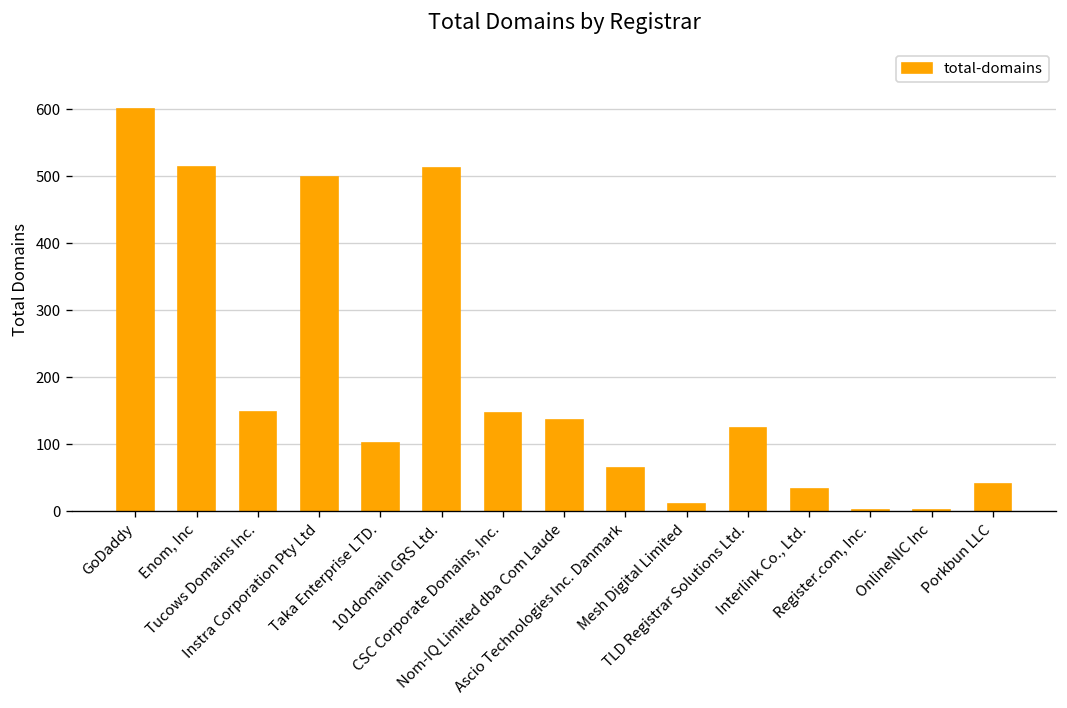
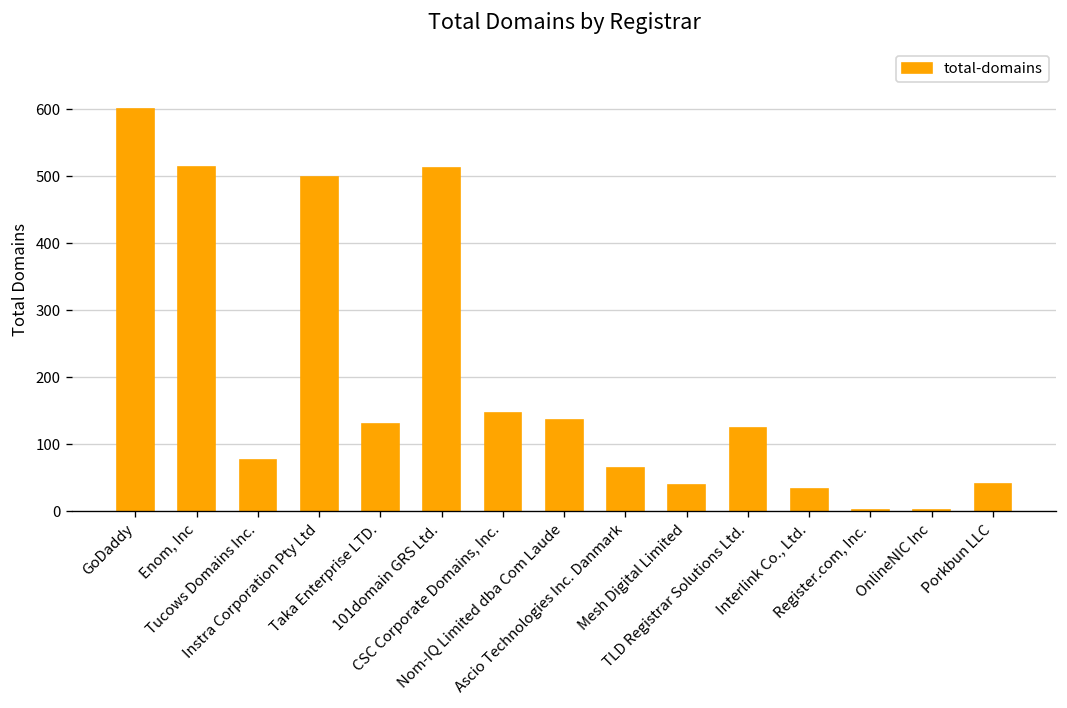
Tucows Domains Inc.: 150 -> 80
Taka Enterprise LTD.: 100 -> 130
Mesh Digital Limited: 10 -> 40
